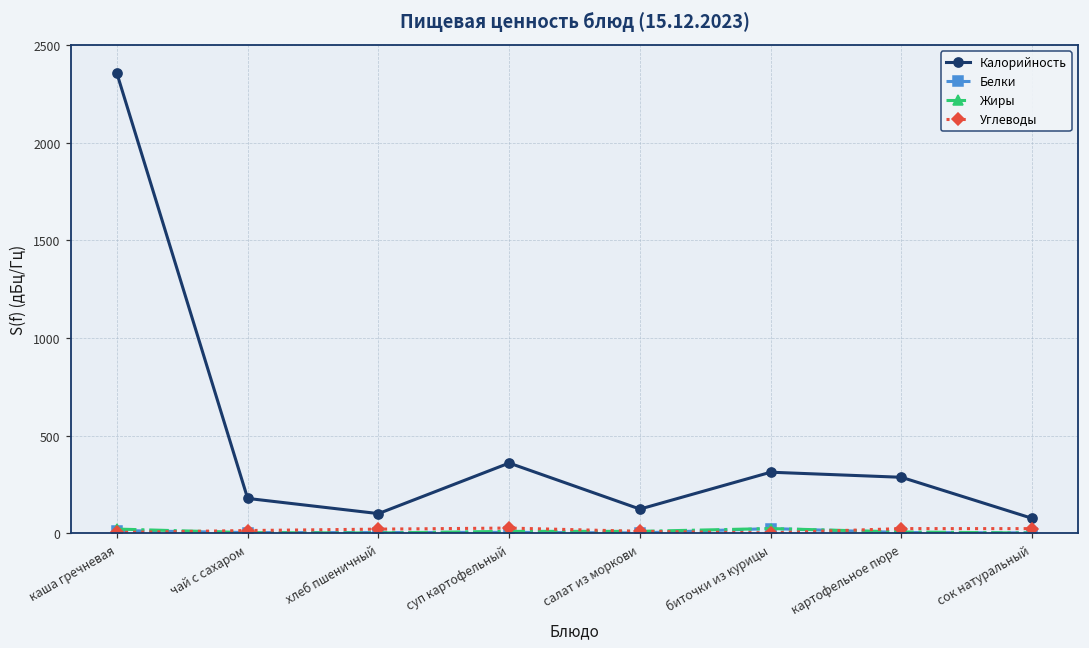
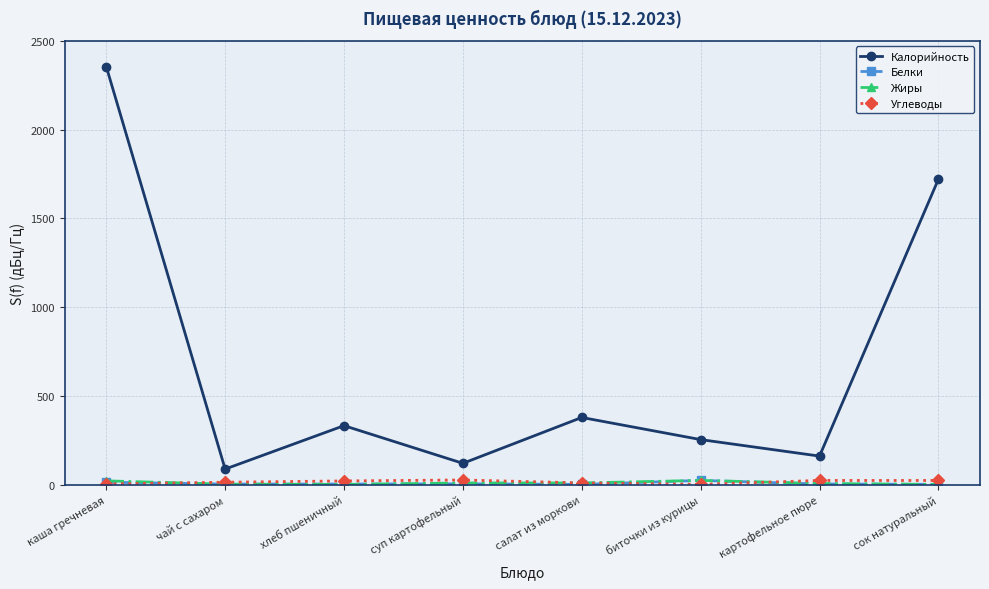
Калорийность, чай с сахаром: 180 -> 90
Калорийность, хлеб пшеничный: 100 -> 330
Калорийность, суп картофельный: 360 -> 120
Калорийность, салат из моркови: 120 -> 380
Калорийность, биточки из курицы: 310 -> 250
Калорийность, картофельное пюре: 290 -> 160
Калорийность, сок натуральный: 80 -> 1720
